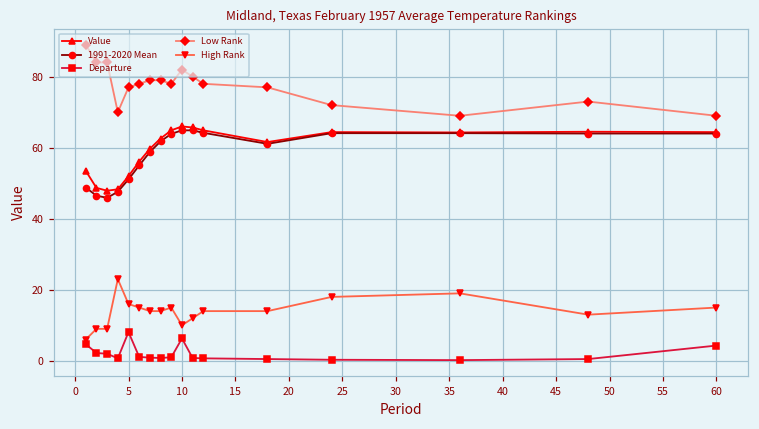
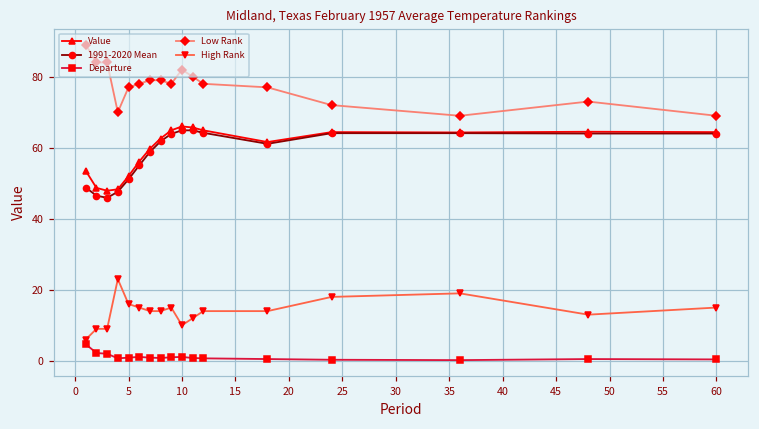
Departure, 5: 8 -> 1
Departure, 10: 6 -> 1
Departure, 60: 4 -> 0
